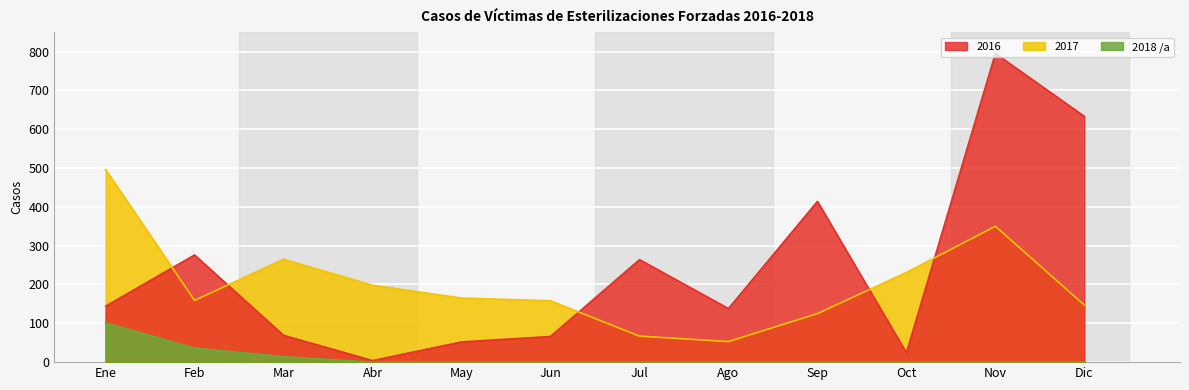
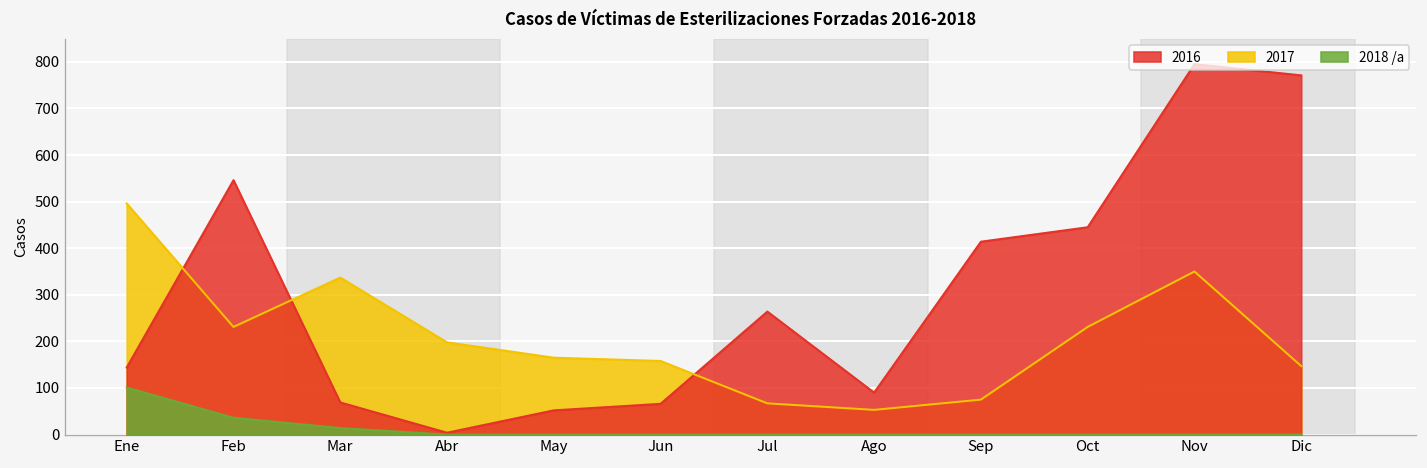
2016, Feb: 280 -> 550
2017, Feb: 160 -> 230
2017, Mar: 270 -> 340
2016, Ago: 140 -> 90
2017, Sep: 130 -> 80
2016, Oct: 20 -> 450
2016, Dic: 630 -> 770
